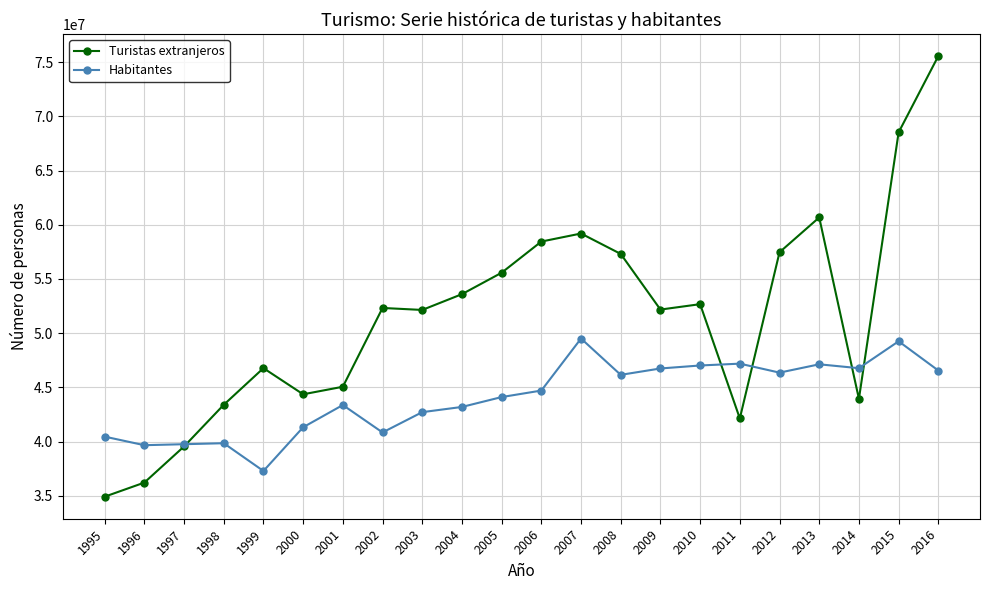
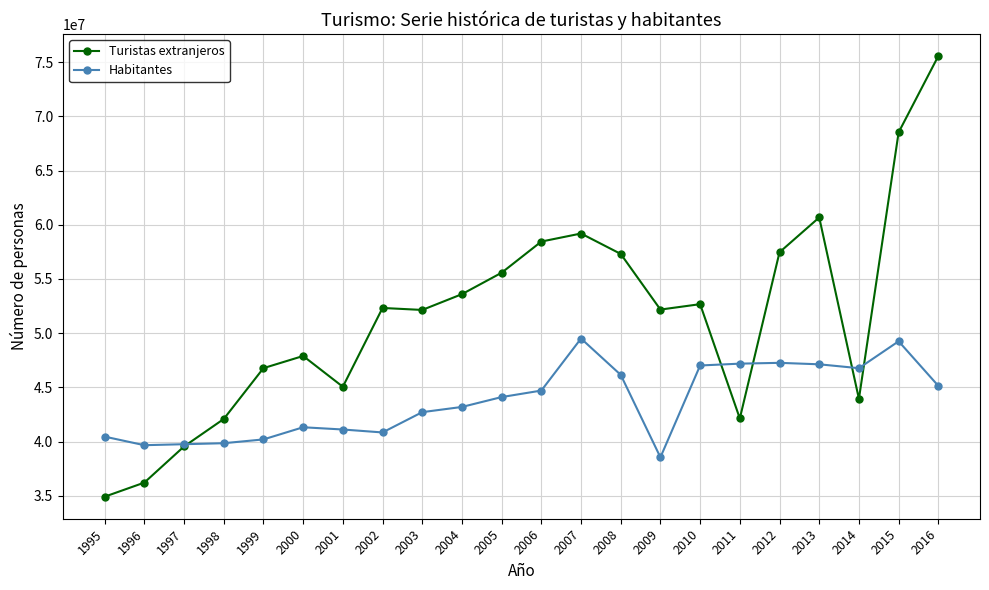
Turistas extranjeros, 1998: 43400000 -> 42100000
Habitantes, 1999: 37300000 -> 40200000
Turistas extranjeros, 2000: 44400000 -> 47900000
Habitantes, 2001: 43400000 -> 41100000
Habitantes, 2009: 46700000 -> 38500000
Habitantes, 2012: 46400000 -> 47300000
Habitantes, 2016: 46600000 -> 45100000
